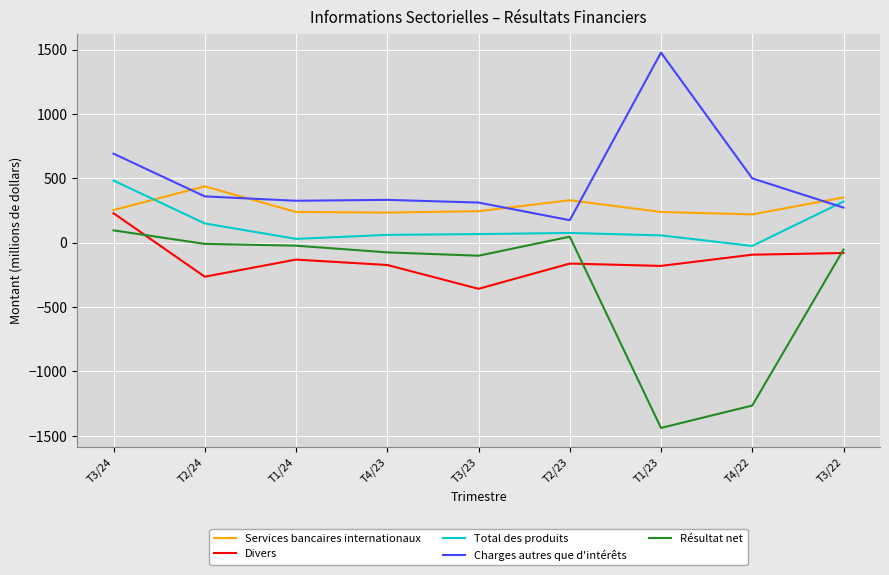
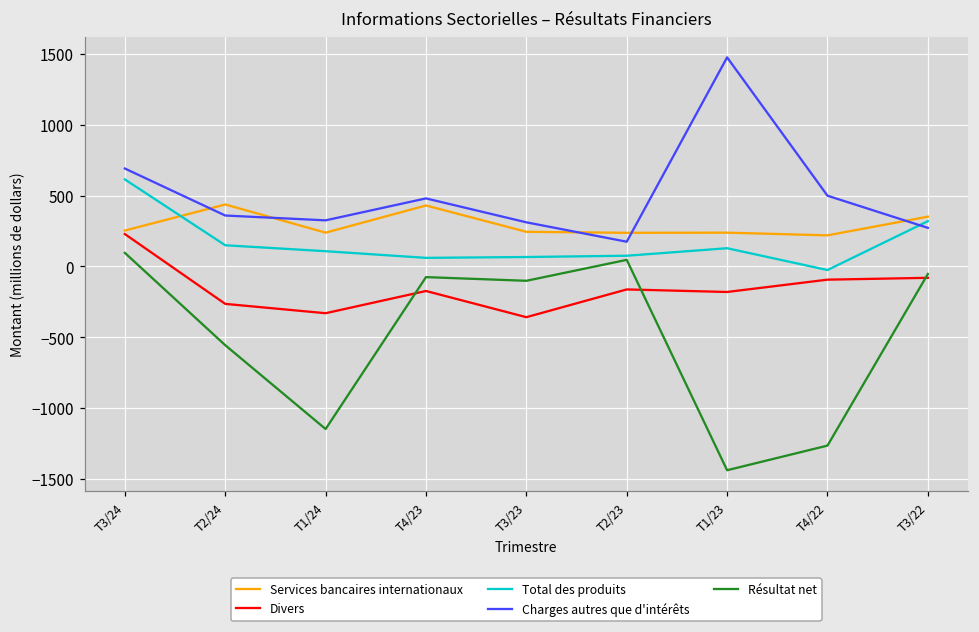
Total des produits, T3/24: 480 -> 620
Résultat net, T2/24: -10 -> -560
Divers, T1/24: -130 -> -330
Total des produits, T1/24: 30 -> 110
Résultat net, T1/24: -20 -> -1150
Services bancaires internationaux, T4/23: 230 -> 430
Charges autres que d'intérêts, T4/23: 330 -> 480
Services bancaires internationaux, T2/23: 330 -> 240
Total des produits, T1/23: 60 -> 130
